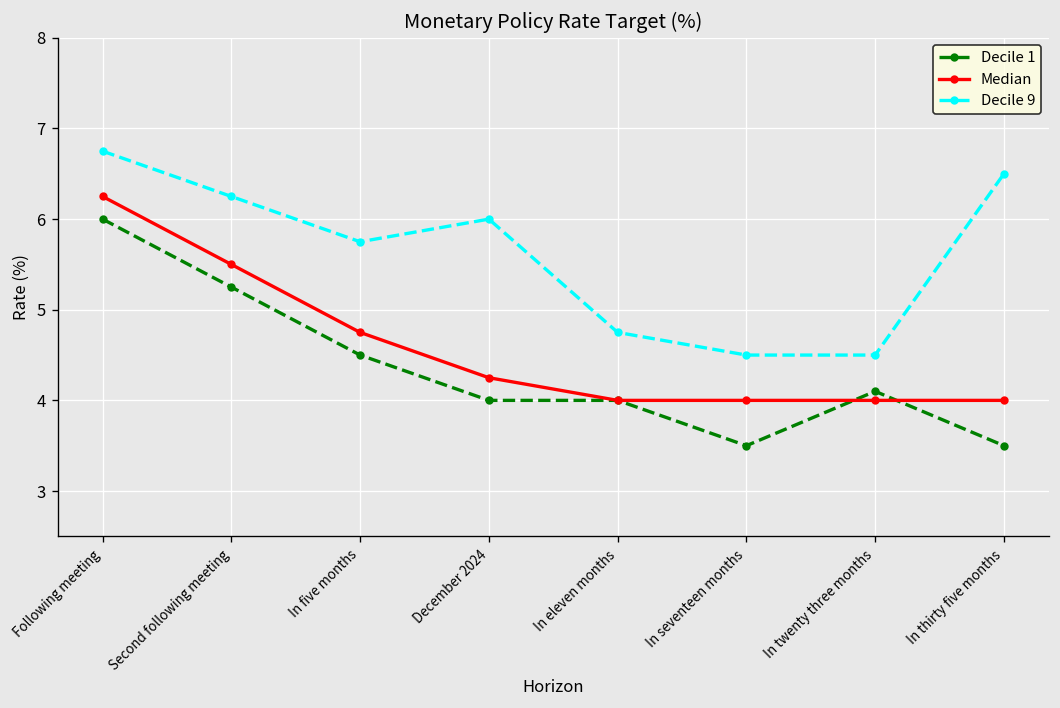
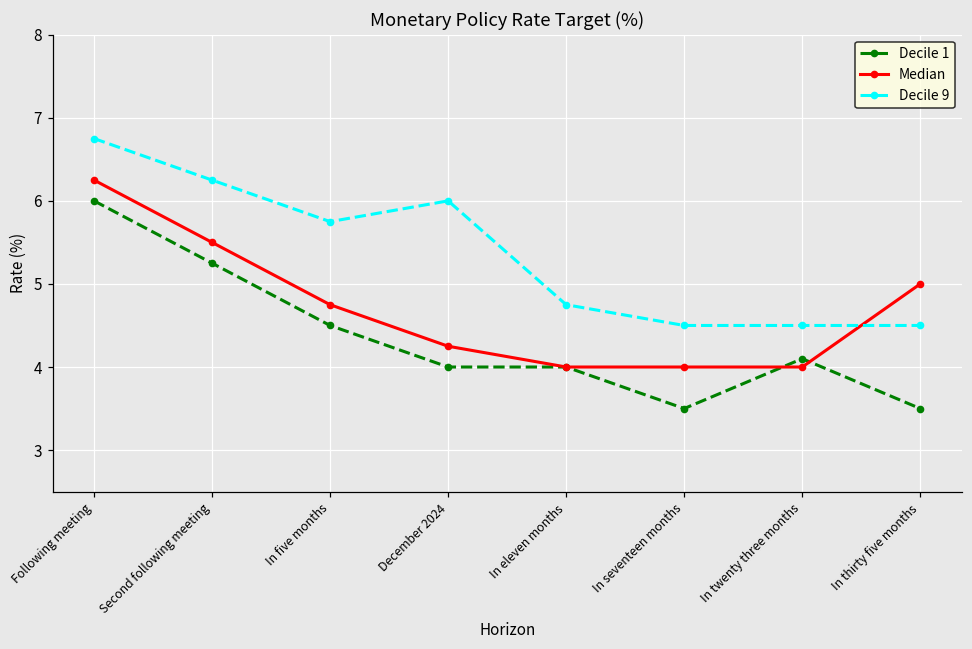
Median, In thirty five months: 4 -> 5
Decile 9, In thirty five months: 6.5 -> 4.5
